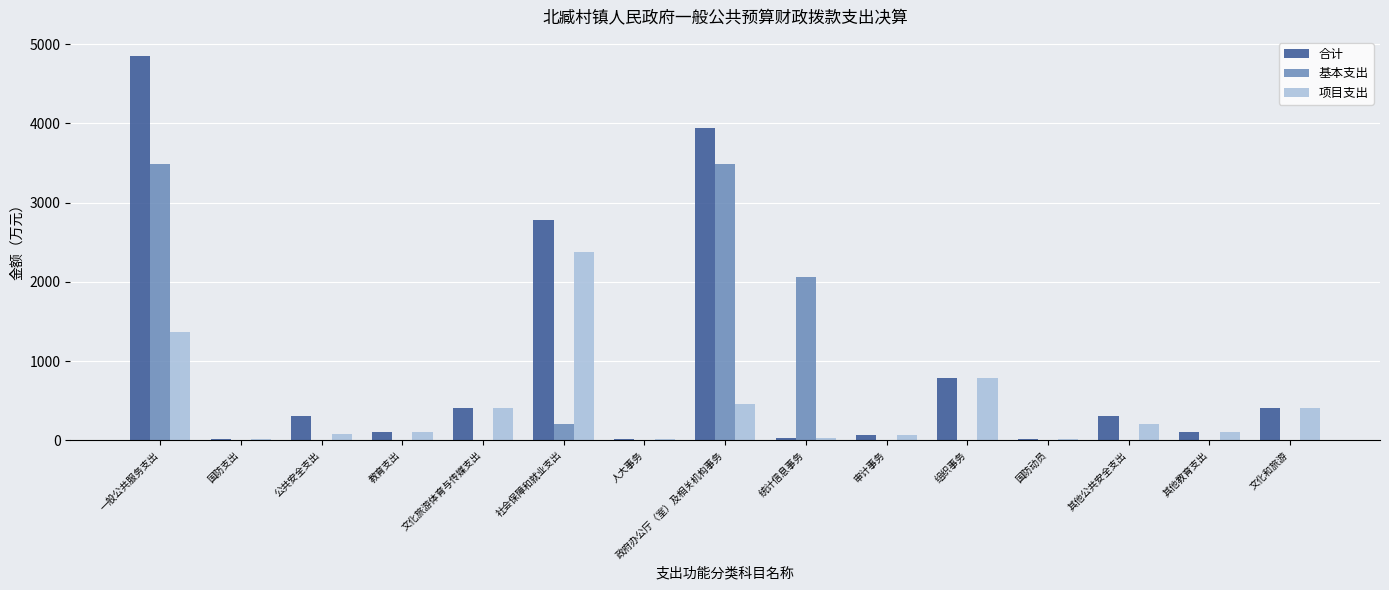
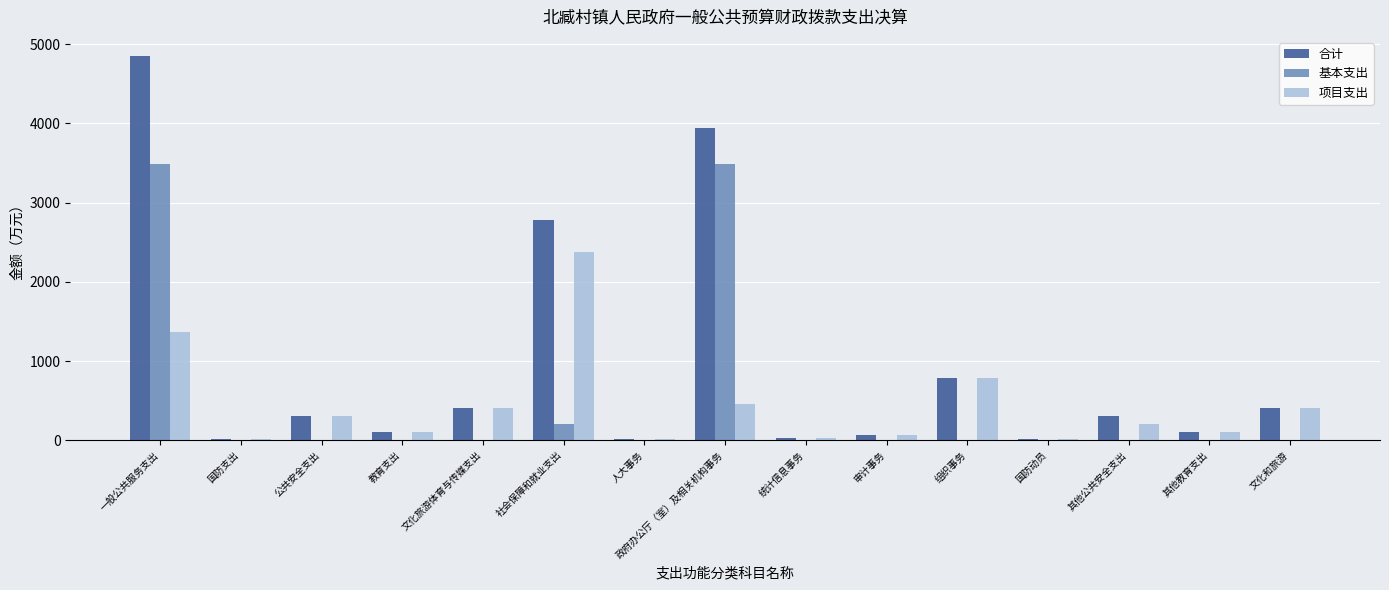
项目支出, 公共安全支出: 100 -> 300
基本支出, 统计信息事务: 2100 -> 0
